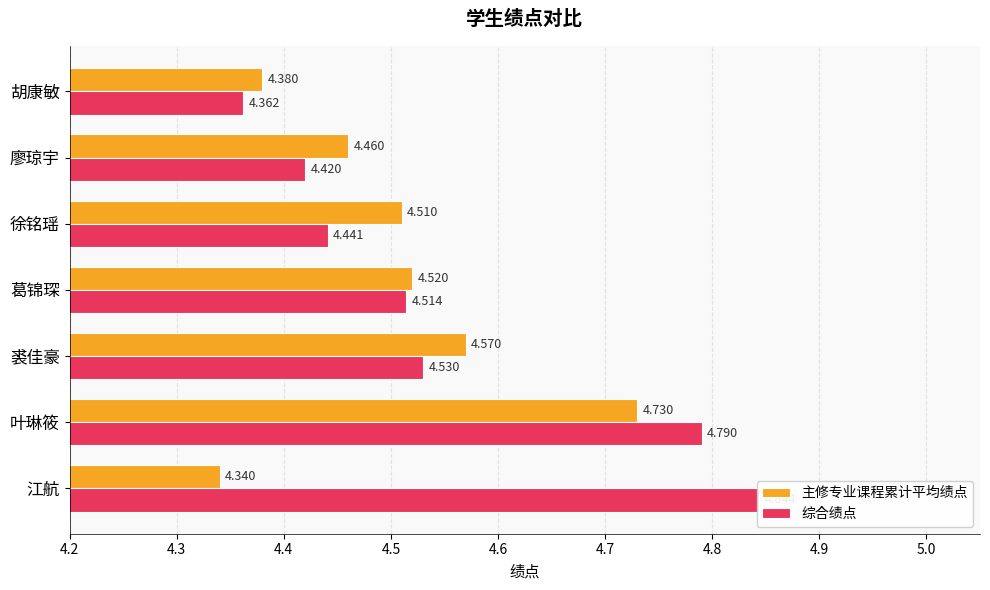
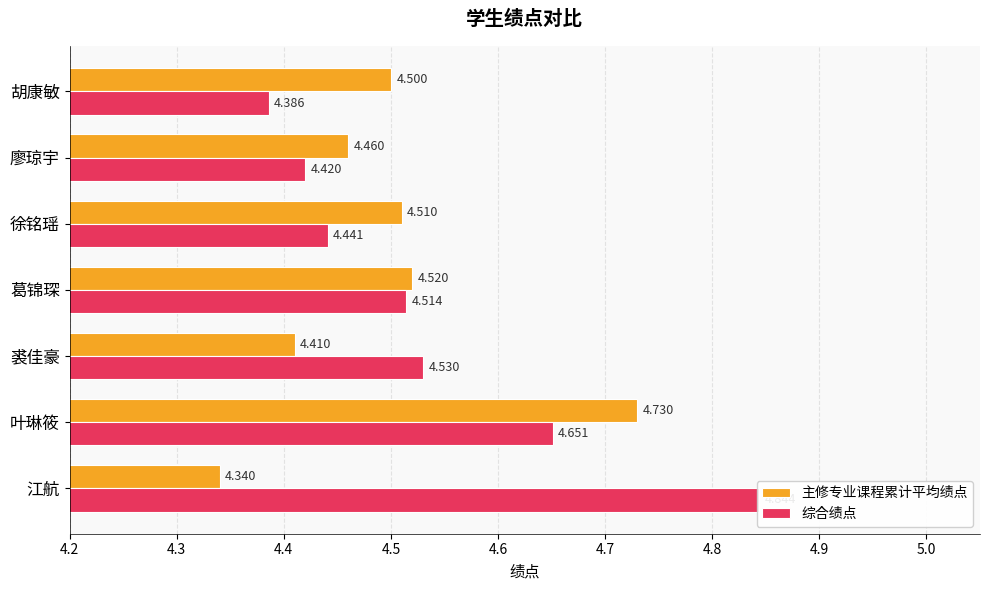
主修专业课程累计平均绩点, 胡康敏: 4.380 -> 4.500
综合绩点, 胡康敏: 4.362 -> 4.386
主修专业课程累计平均绩点, 裘佳豪: 4.570 -> 4.410
综合绩点, 叶琳筱: 4.790 -> 4.651
